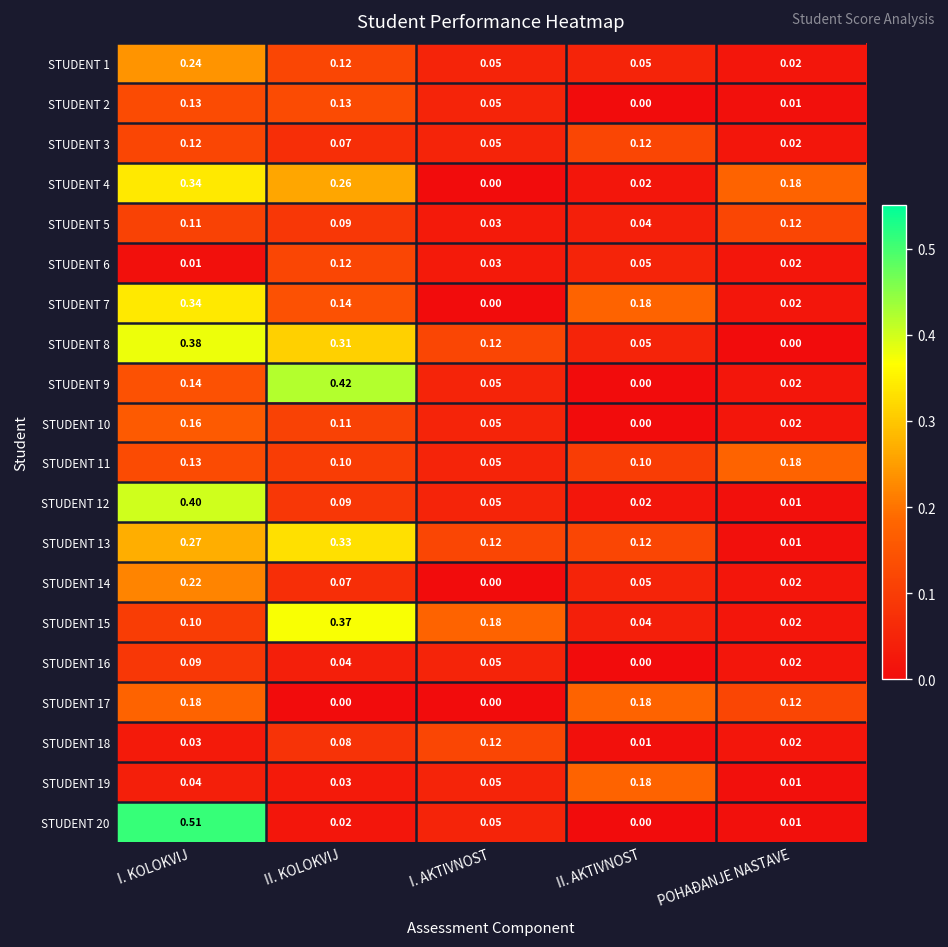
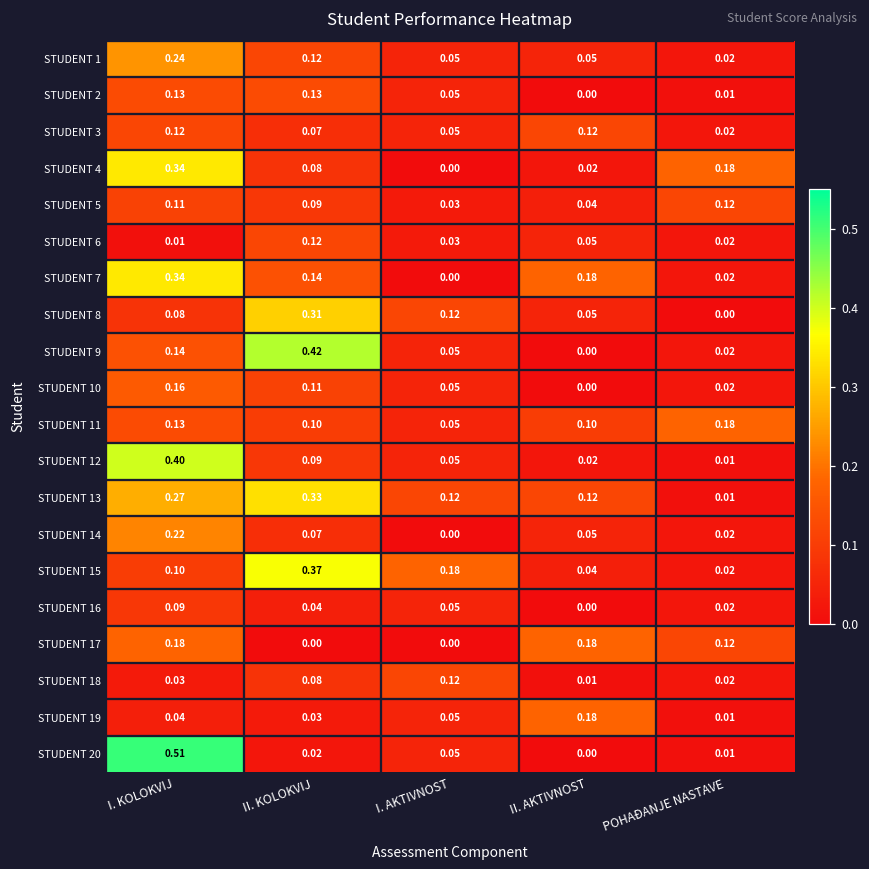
STUDENT 4, II. KOLOKVIJ: 0.26 -> 0.08
STUDENT 8, I. KOLOKVIJ: 0.38 -> 0.08
